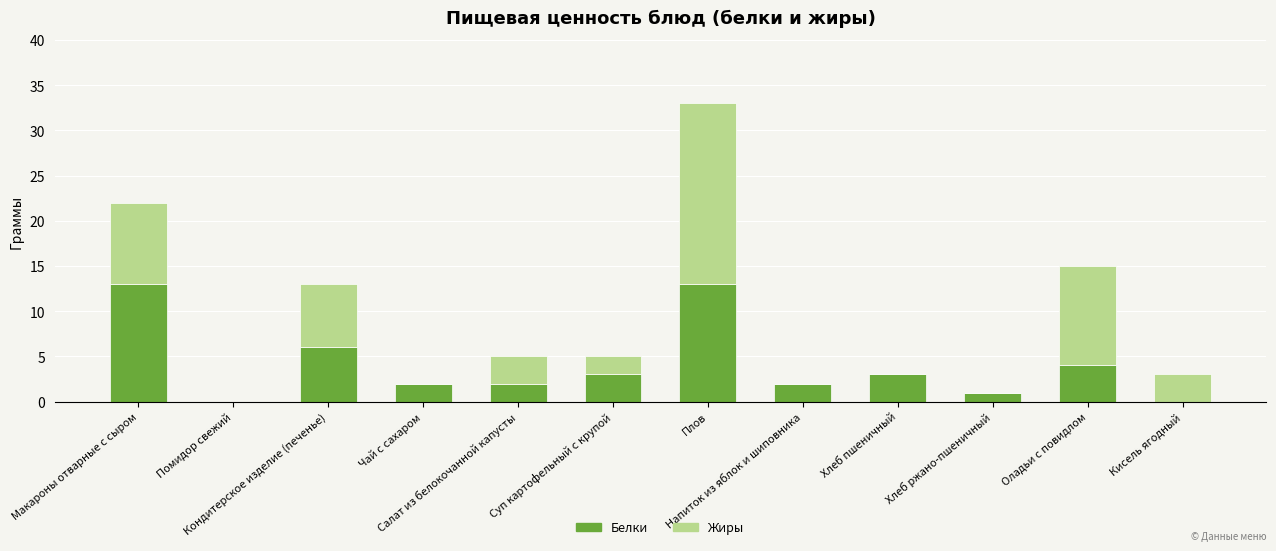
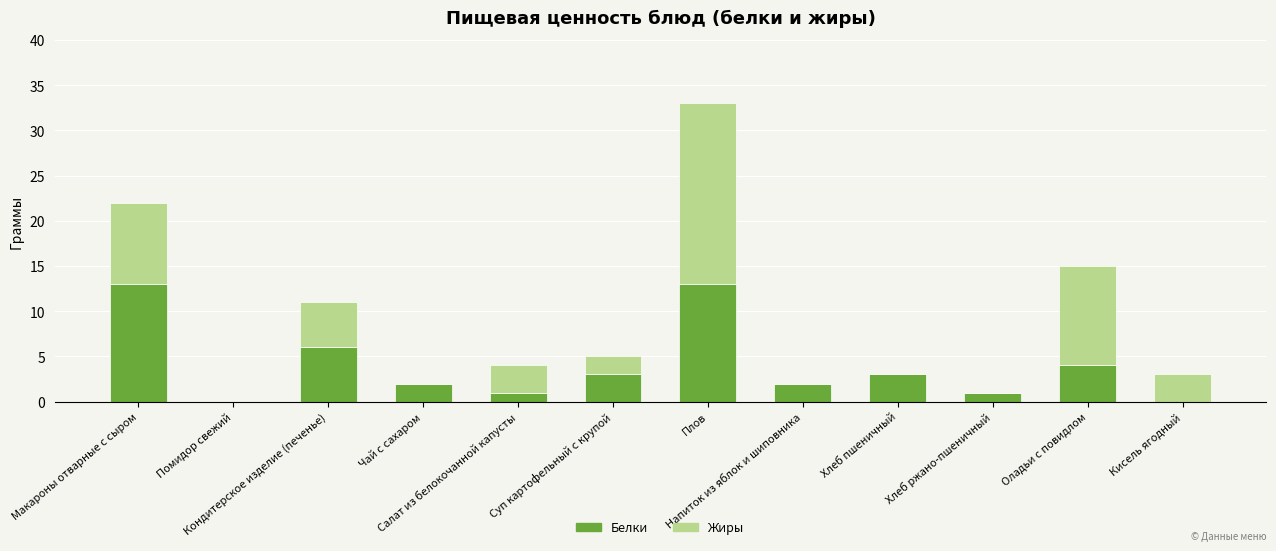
Жиры, Кондитерское изделие (печенье): 7 -> 5
Белки, Салат из белокочанной капусты: 2 -> 1
